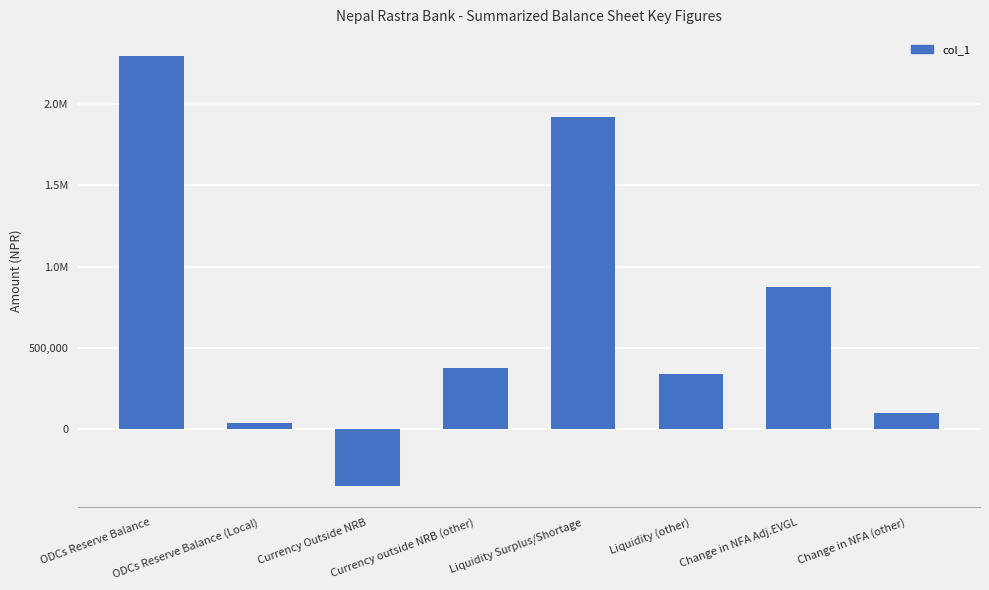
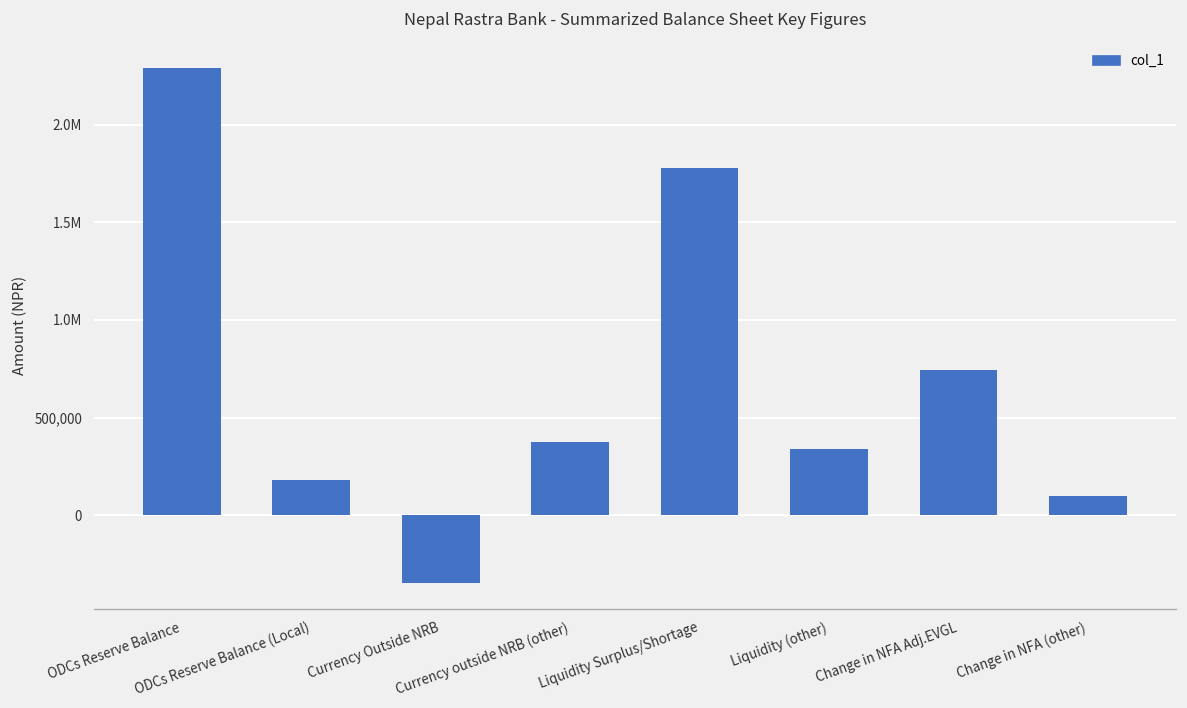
ODCs Reserve Balance (Local): 40,000 -> 180,000
Liquidity Surplus/Shortage: 1,920,000 -> 1,780,000
Change in NFA Adj.EVGL: 880,000 -> 750,000
